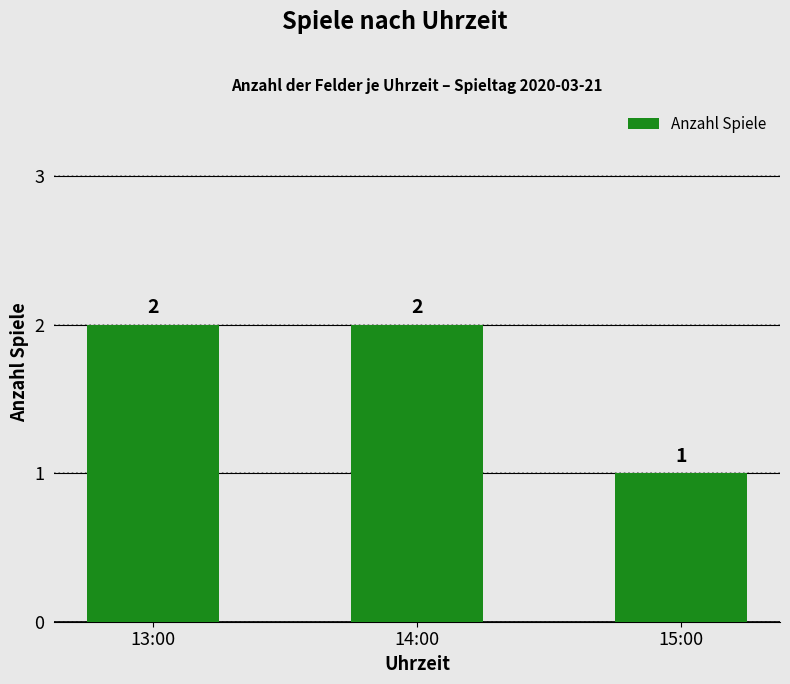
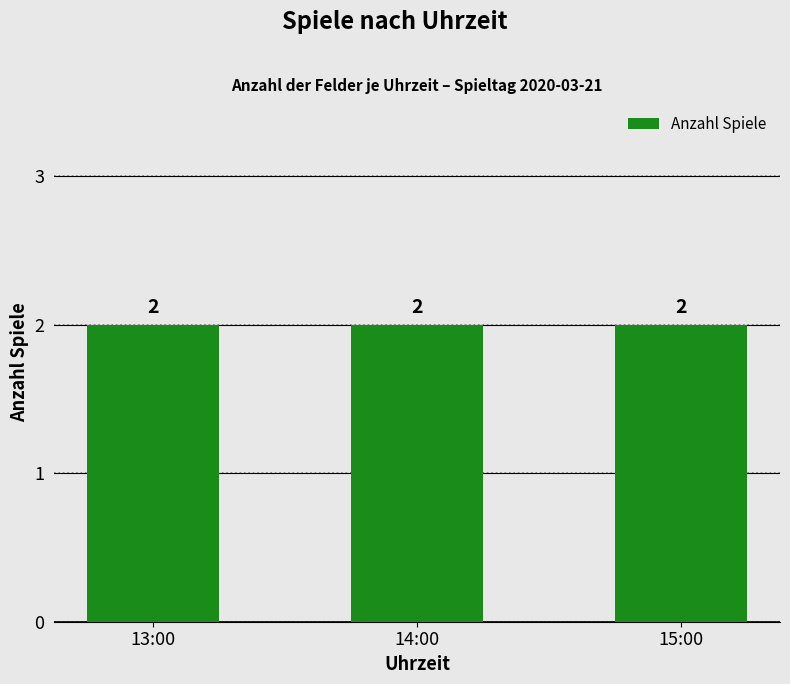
15:00: 1 -> 2
